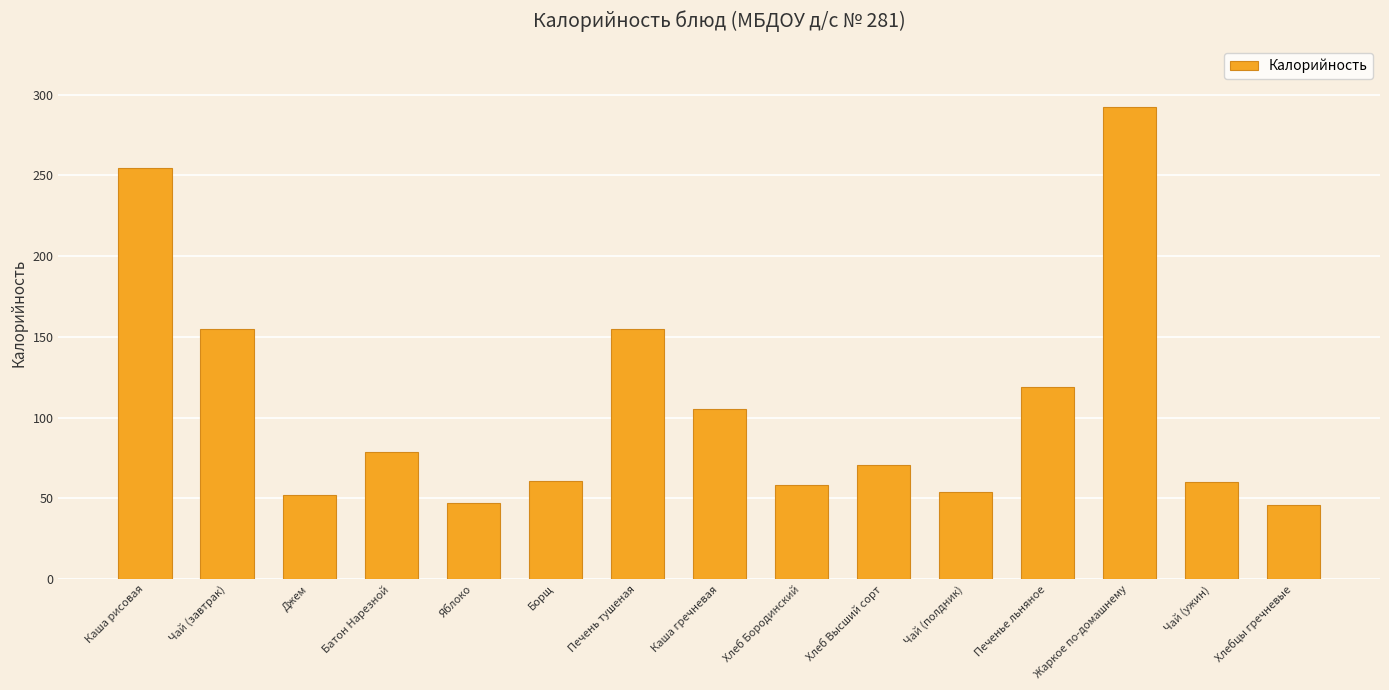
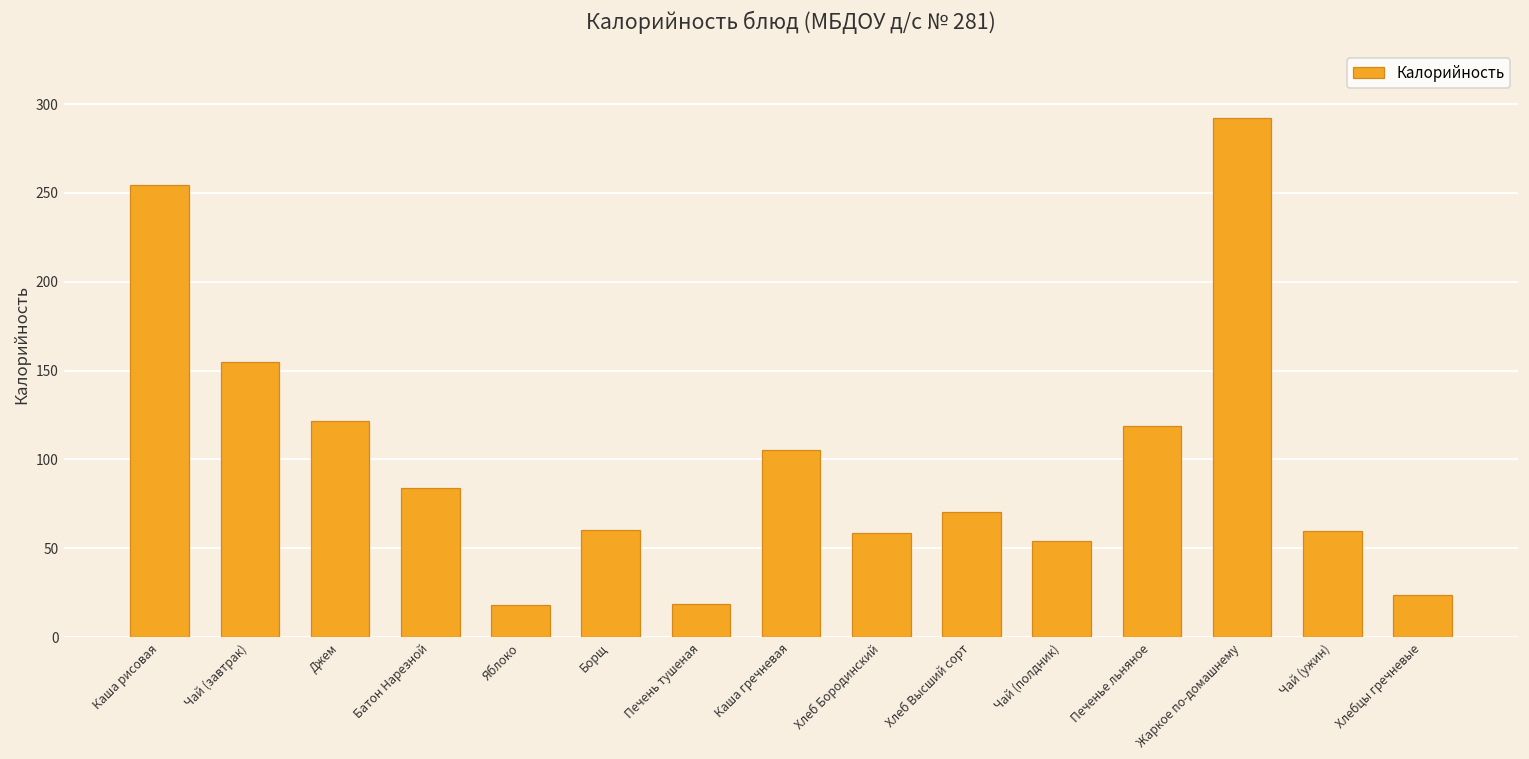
Джем: 52 -> 122
Батон Нарезной: 79 -> 84
Яблоко: 47 -> 18
Печень тушеная: 155 -> 19
Хлебцы гречневые: 46 -> 24
